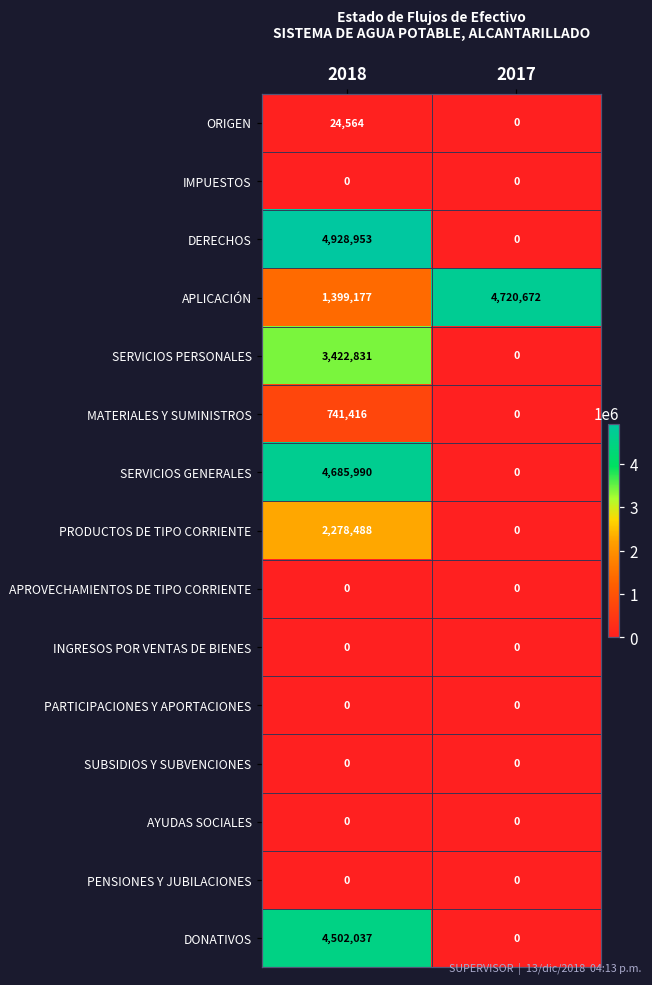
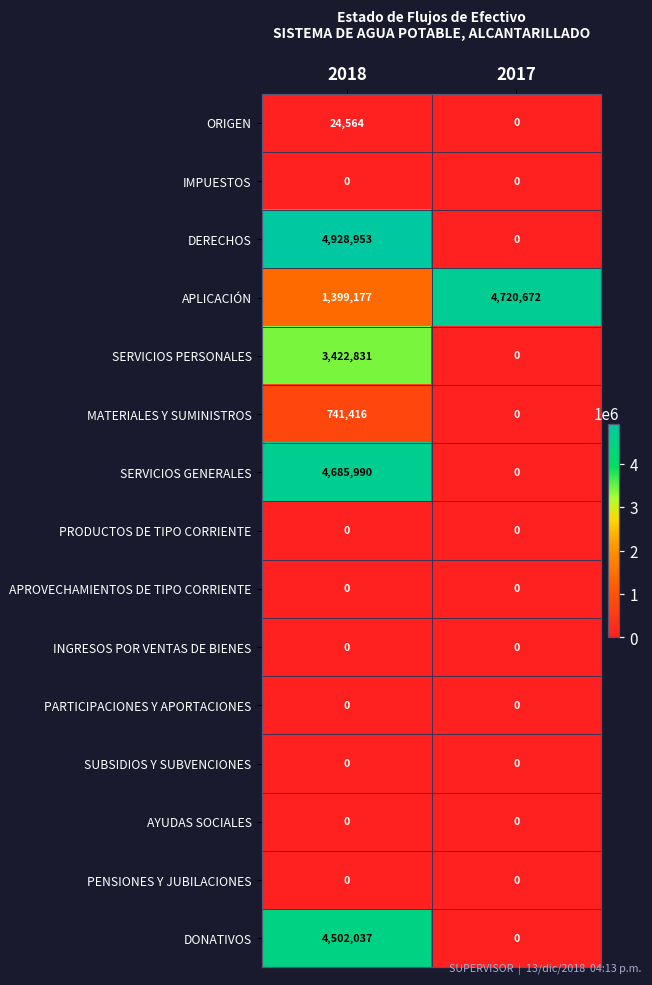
PRODUCTOS DE TIPO CORRIENTE, 2018: 2,278,488 -> 0
